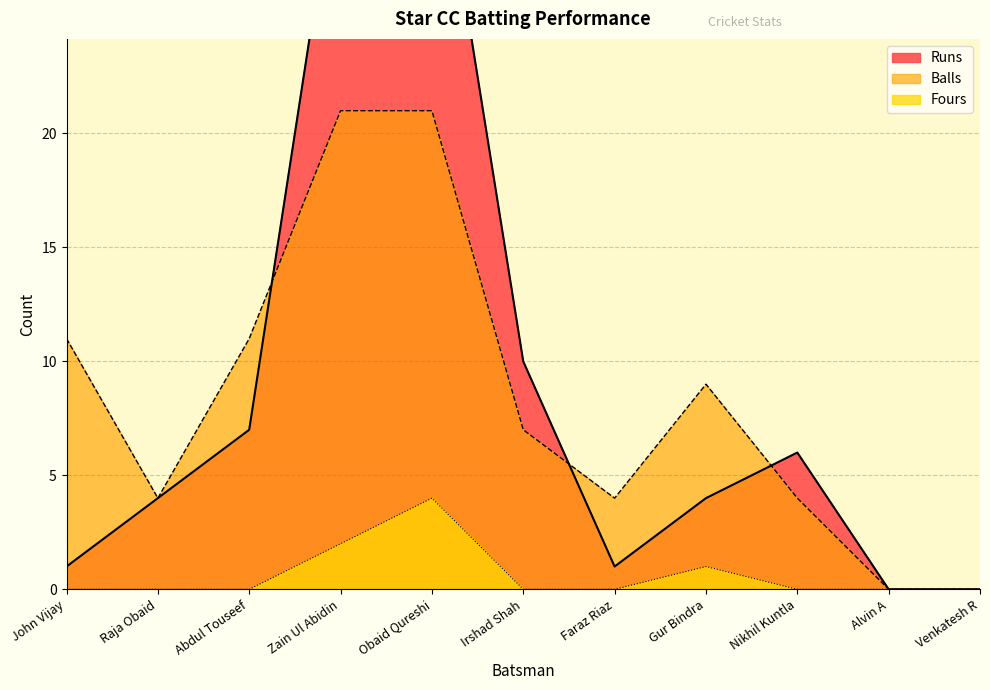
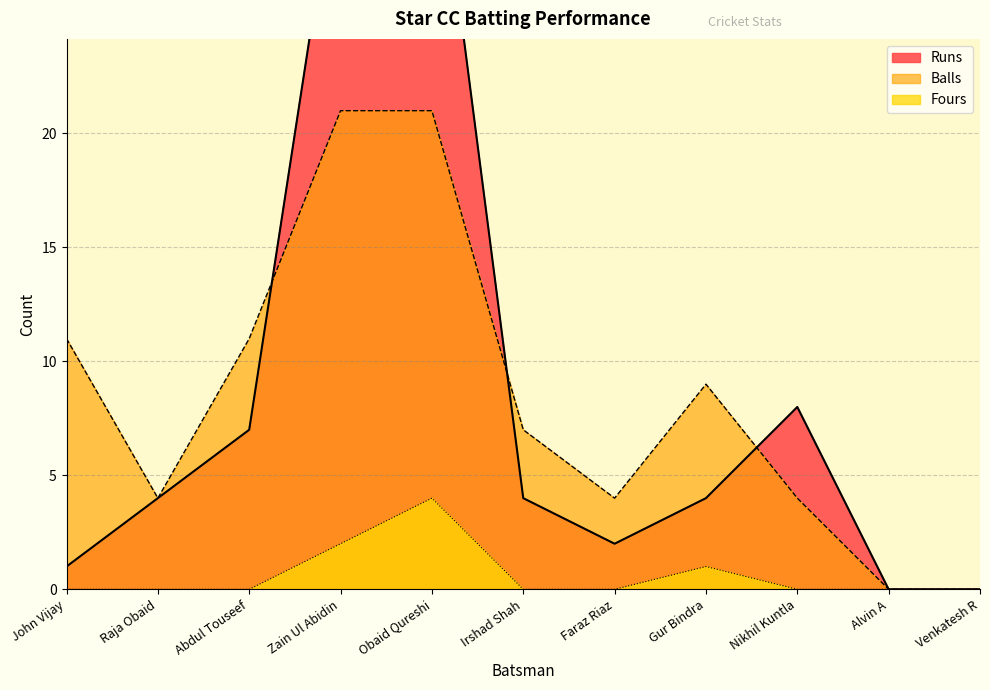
Runs, Irshad Shah: 10 -> 4
Runs, Faraz Riaz: 1 -> 2
Runs, Nikhil Kuntla: 6 -> 8
